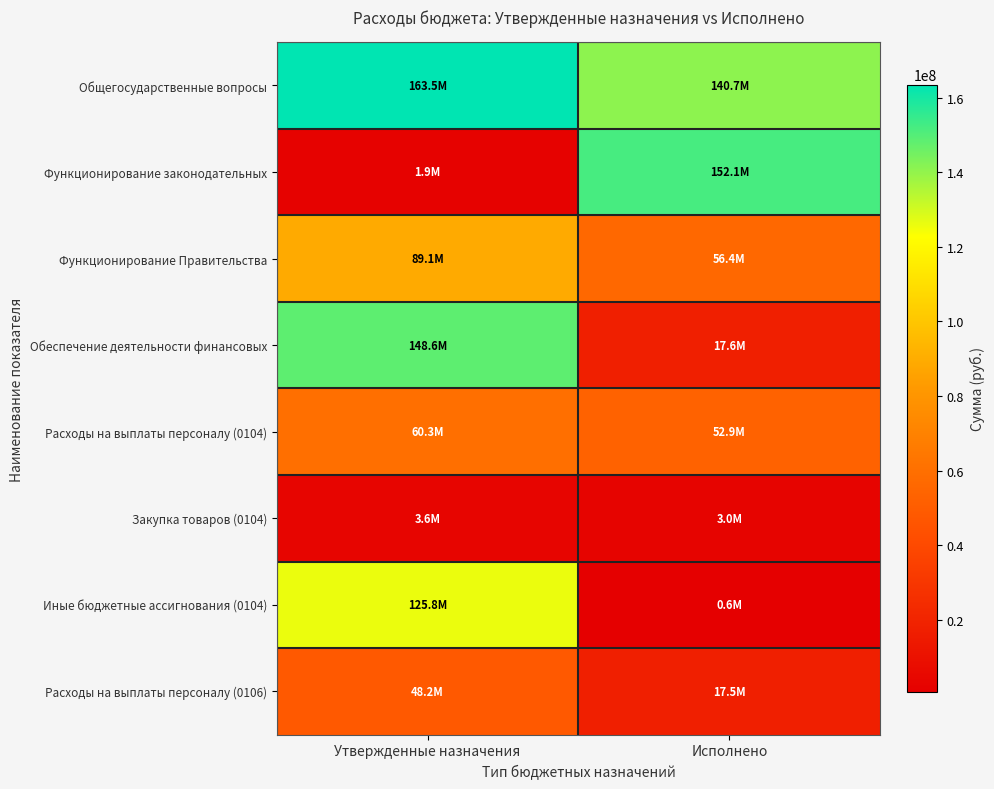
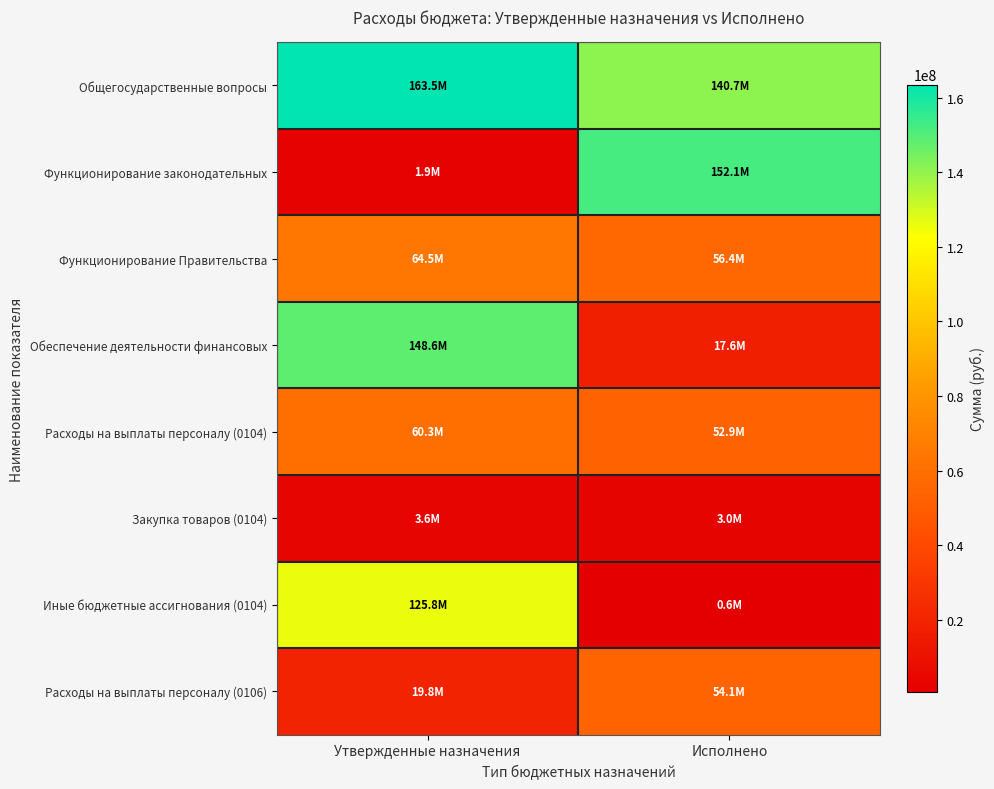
Функционирование Правительства, Утвержденные назначения: 89.1M -> 64.5M
Расходы на выплаты персоналу (0106), Утвержденные назначения: 48.2M -> 19.8M
Расходы на выплаты персоналу (0106), Исполнено: 17.5M -> 54.1M
